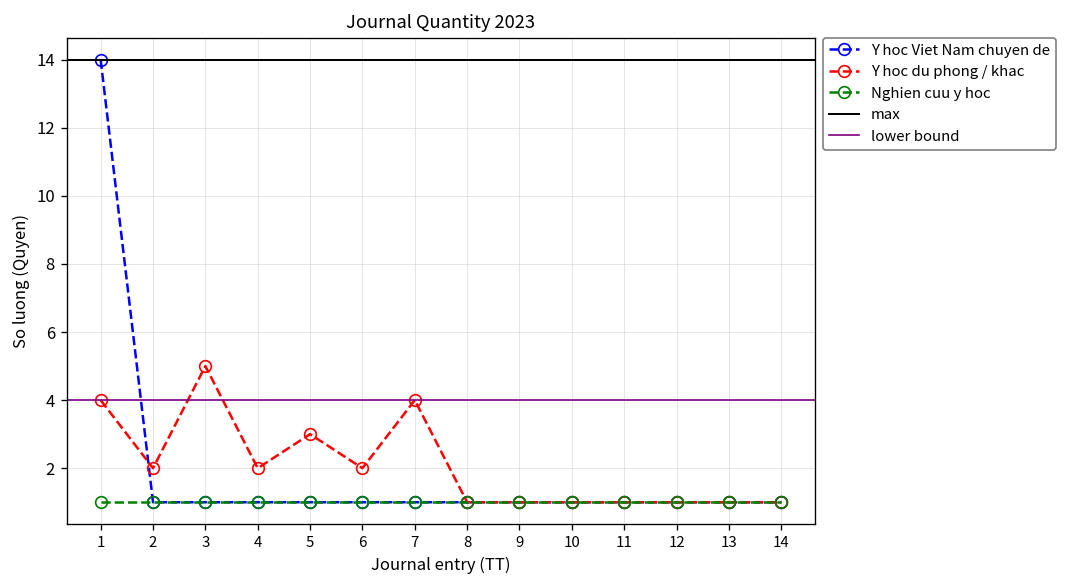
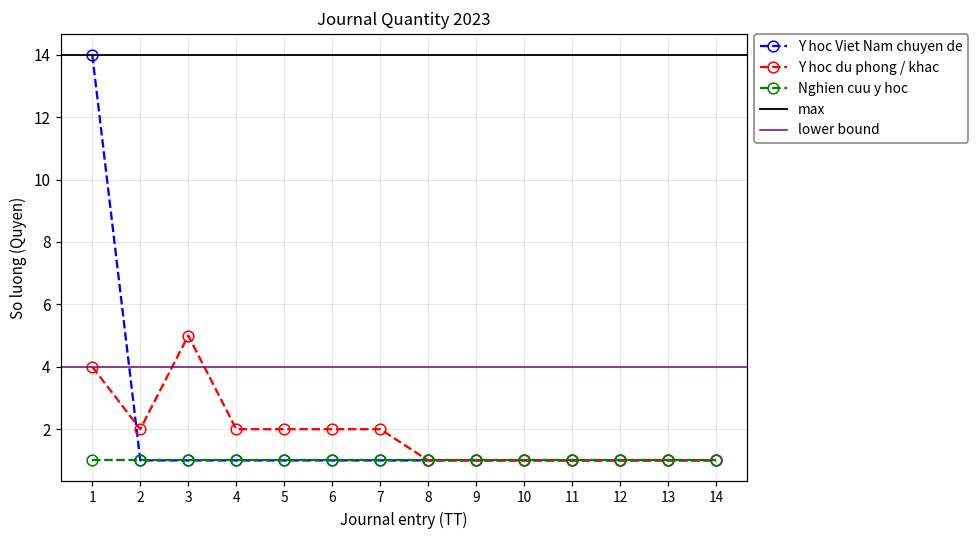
Y hoc du phong / khac, 5: 3 -> 2
Y hoc du phong / khac, 7: 4 -> 2
